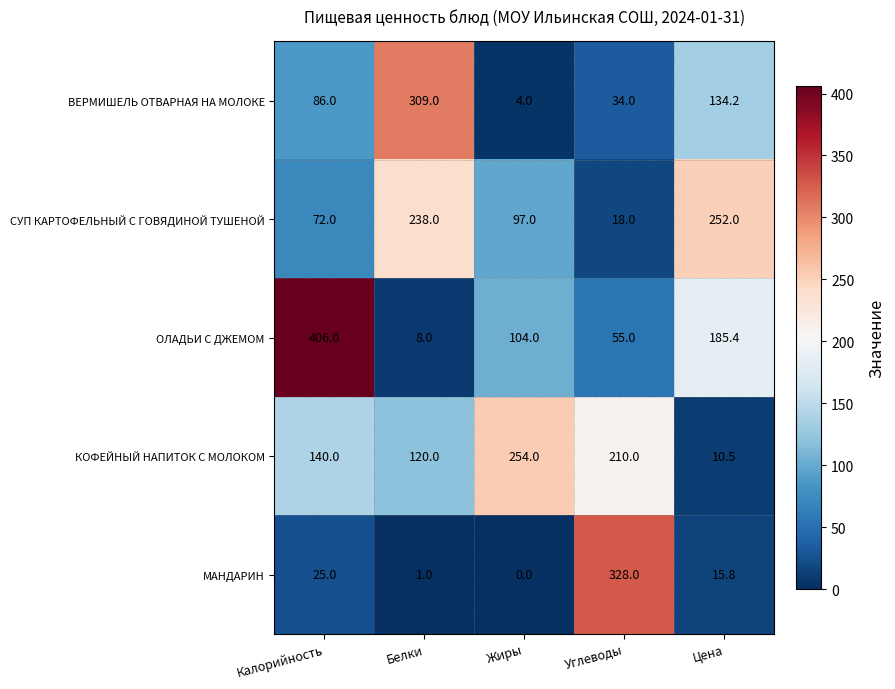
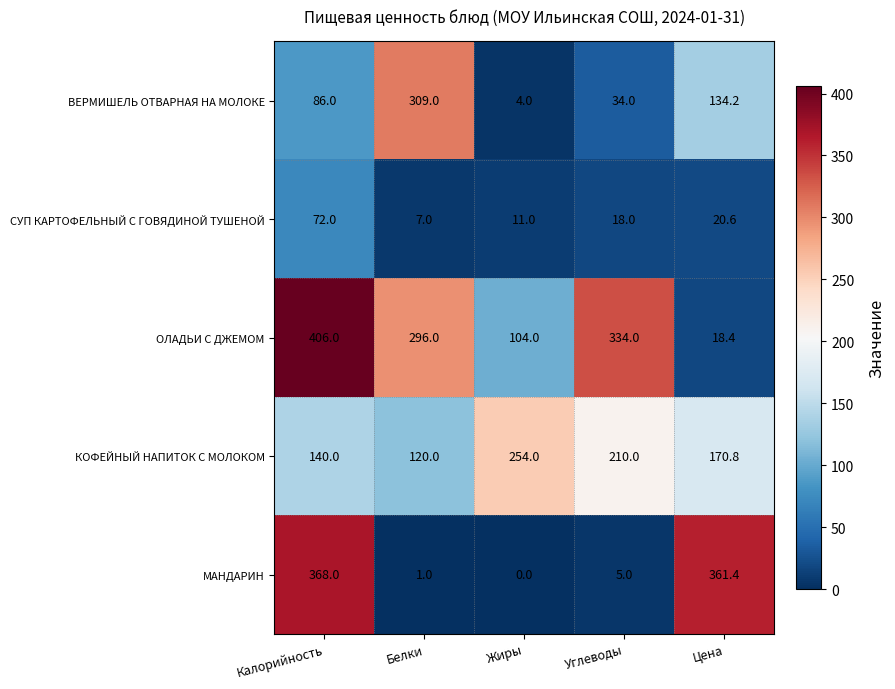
СУП КАРТОФЕЛЬНЫЙ С ГОВЯДИНОЙ ТУШЕНОЙ, Белки: 238.0 -> 7.0
СУП КАРТОФЕЛЬНЫЙ С ГОВЯДИНОЙ ТУШЕНОЙ, Жиры: 97.0 -> 11.0
СУП КАРТОФЕЛЬНЫЙ С ГОВЯДИНОЙ ТУШЕНОЙ, Цена: 252.0 -> 20.6
ОЛАДЬИ С ДЖЕМОМ, Белки: 8.0 -> 296.0
ОЛАДЬИ С ДЖЕМОМ, Углеводы: 55.0 -> 334.0
ОЛАДЬИ С ДЖЕМОМ, Цена: 185.4 -> 18.4
КОФЕЙНЫЙ НАПИТОК С МОЛОКОМ, Цена: 10.5 -> 170.8
МАНДАРИН, Калорийность: 25.0 -> 368.0
МАНДАРИН, Углеводы: 328.0 -> 5.0
МАНДАРИН, Цена: 15.8 -> 361.4
